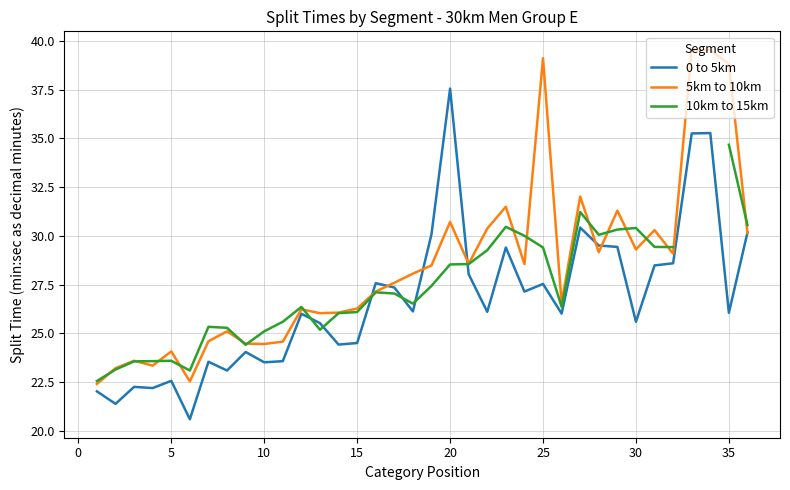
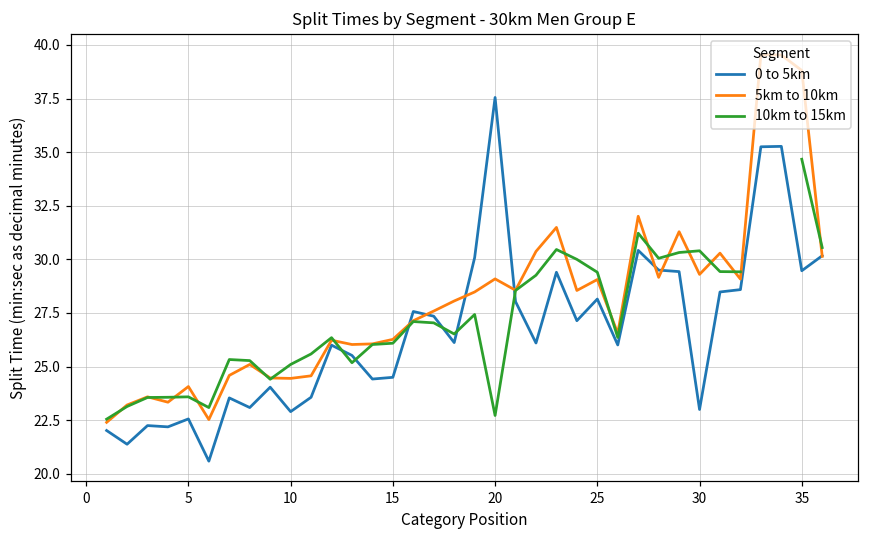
0 to 5km, 10: 23.5 -> 22.9
5km to 10km, 20: 30.7 -> 29.1
10km to 15km, 20: 28.5 -> 22.7
0 to 5km, 25: 27.5 -> 28.2
5km to 10km, 25: 39.1 -> 29.1
0 to 5km, 30: 25.6 -> 23.0
0 to 5km, 35: 26.1 -> 29.5
